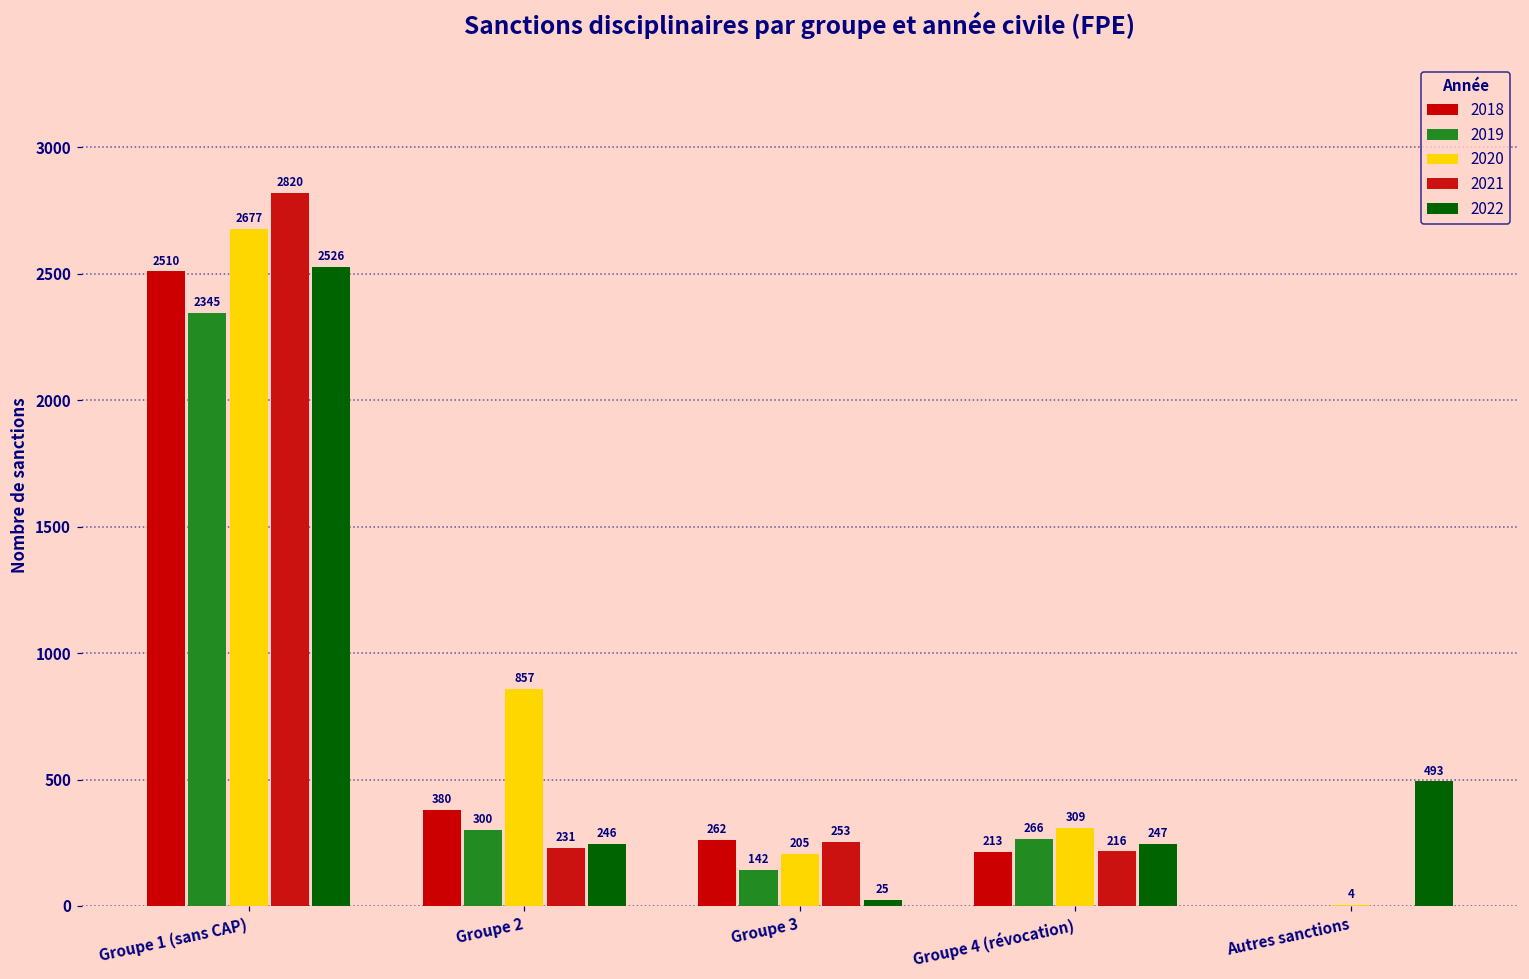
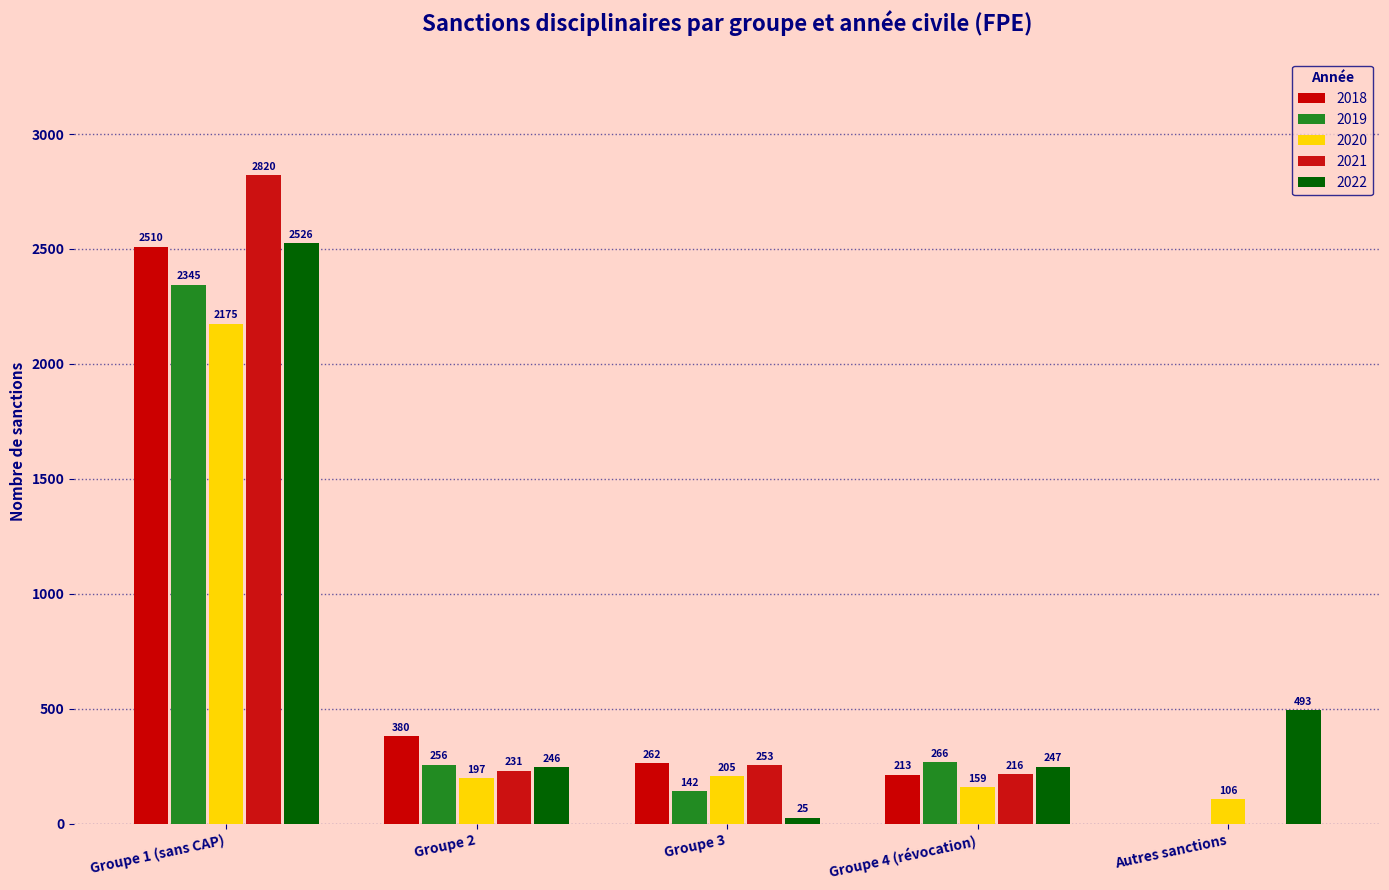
2020, Groupe 1 (sans CAP): 2677 -> 2175
2019, Groupe 2: 300 -> 256
2020, Groupe 2: 857 -> 197
2020, Groupe 4 (révocation): 309 -> 159
2020, Autres sanctions: 4 -> 106
